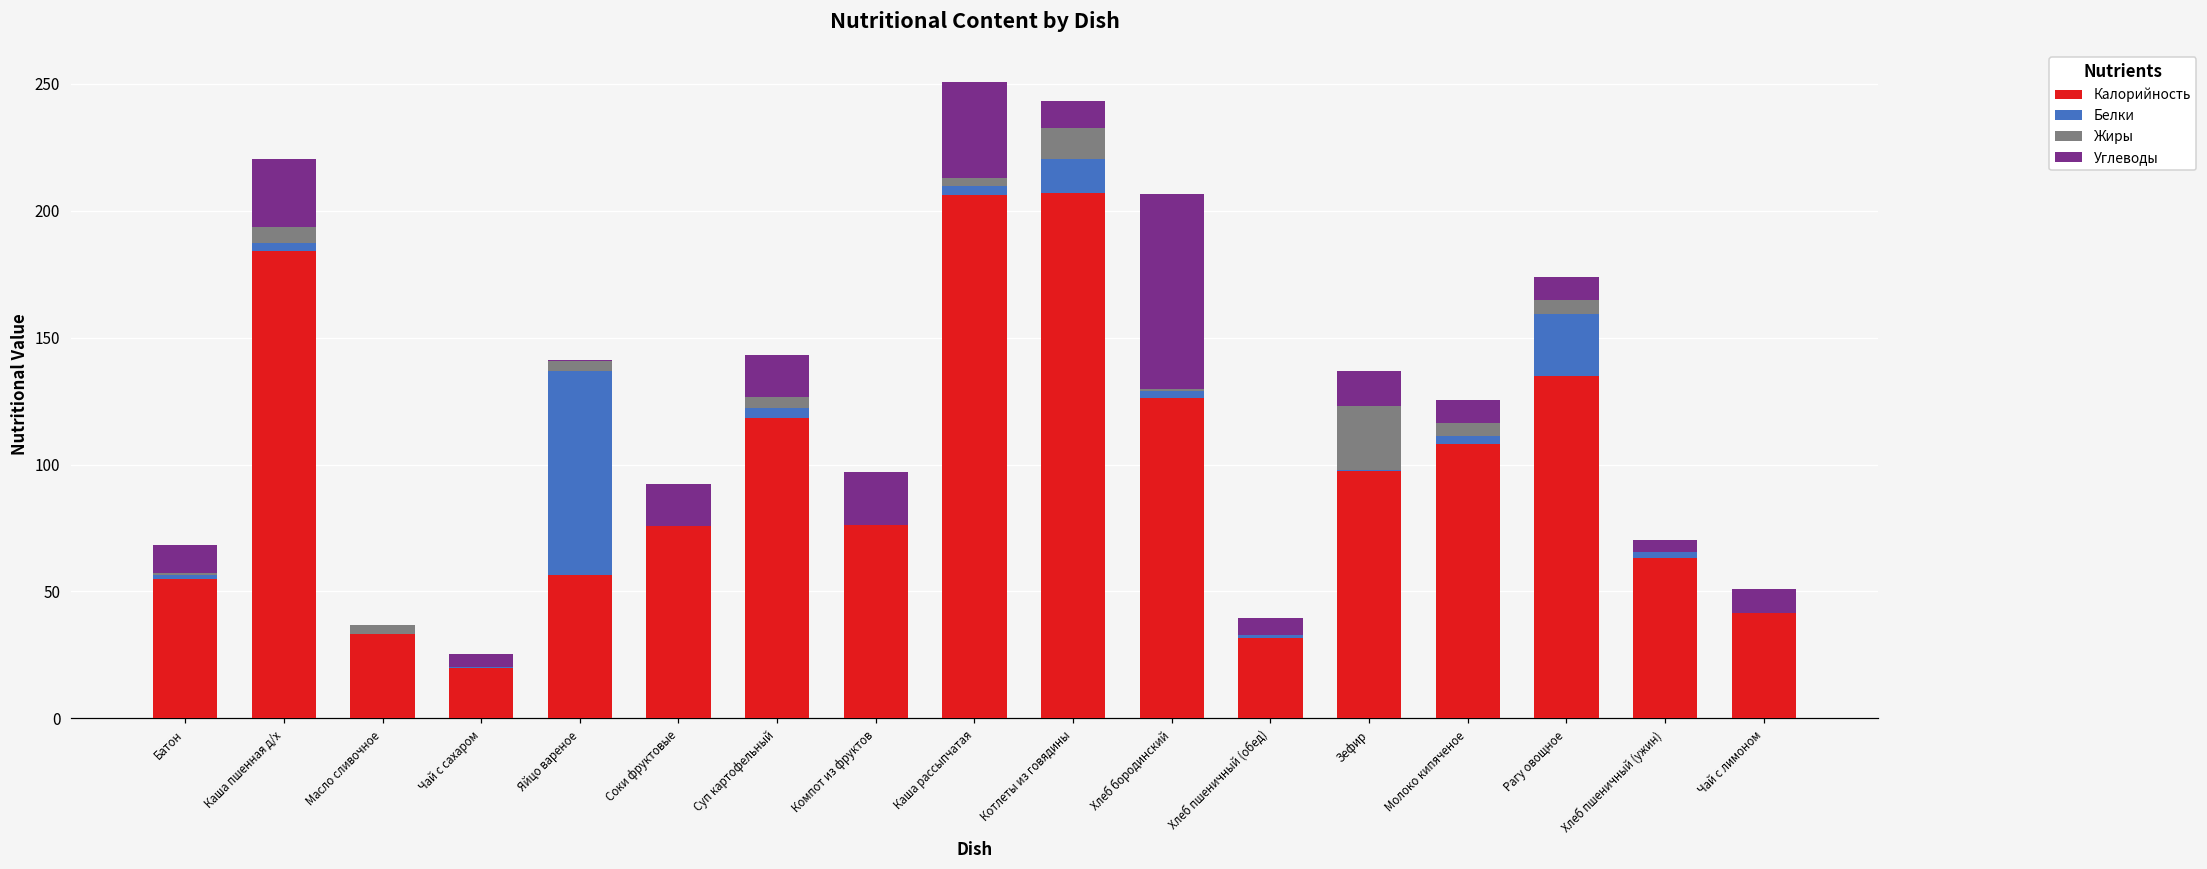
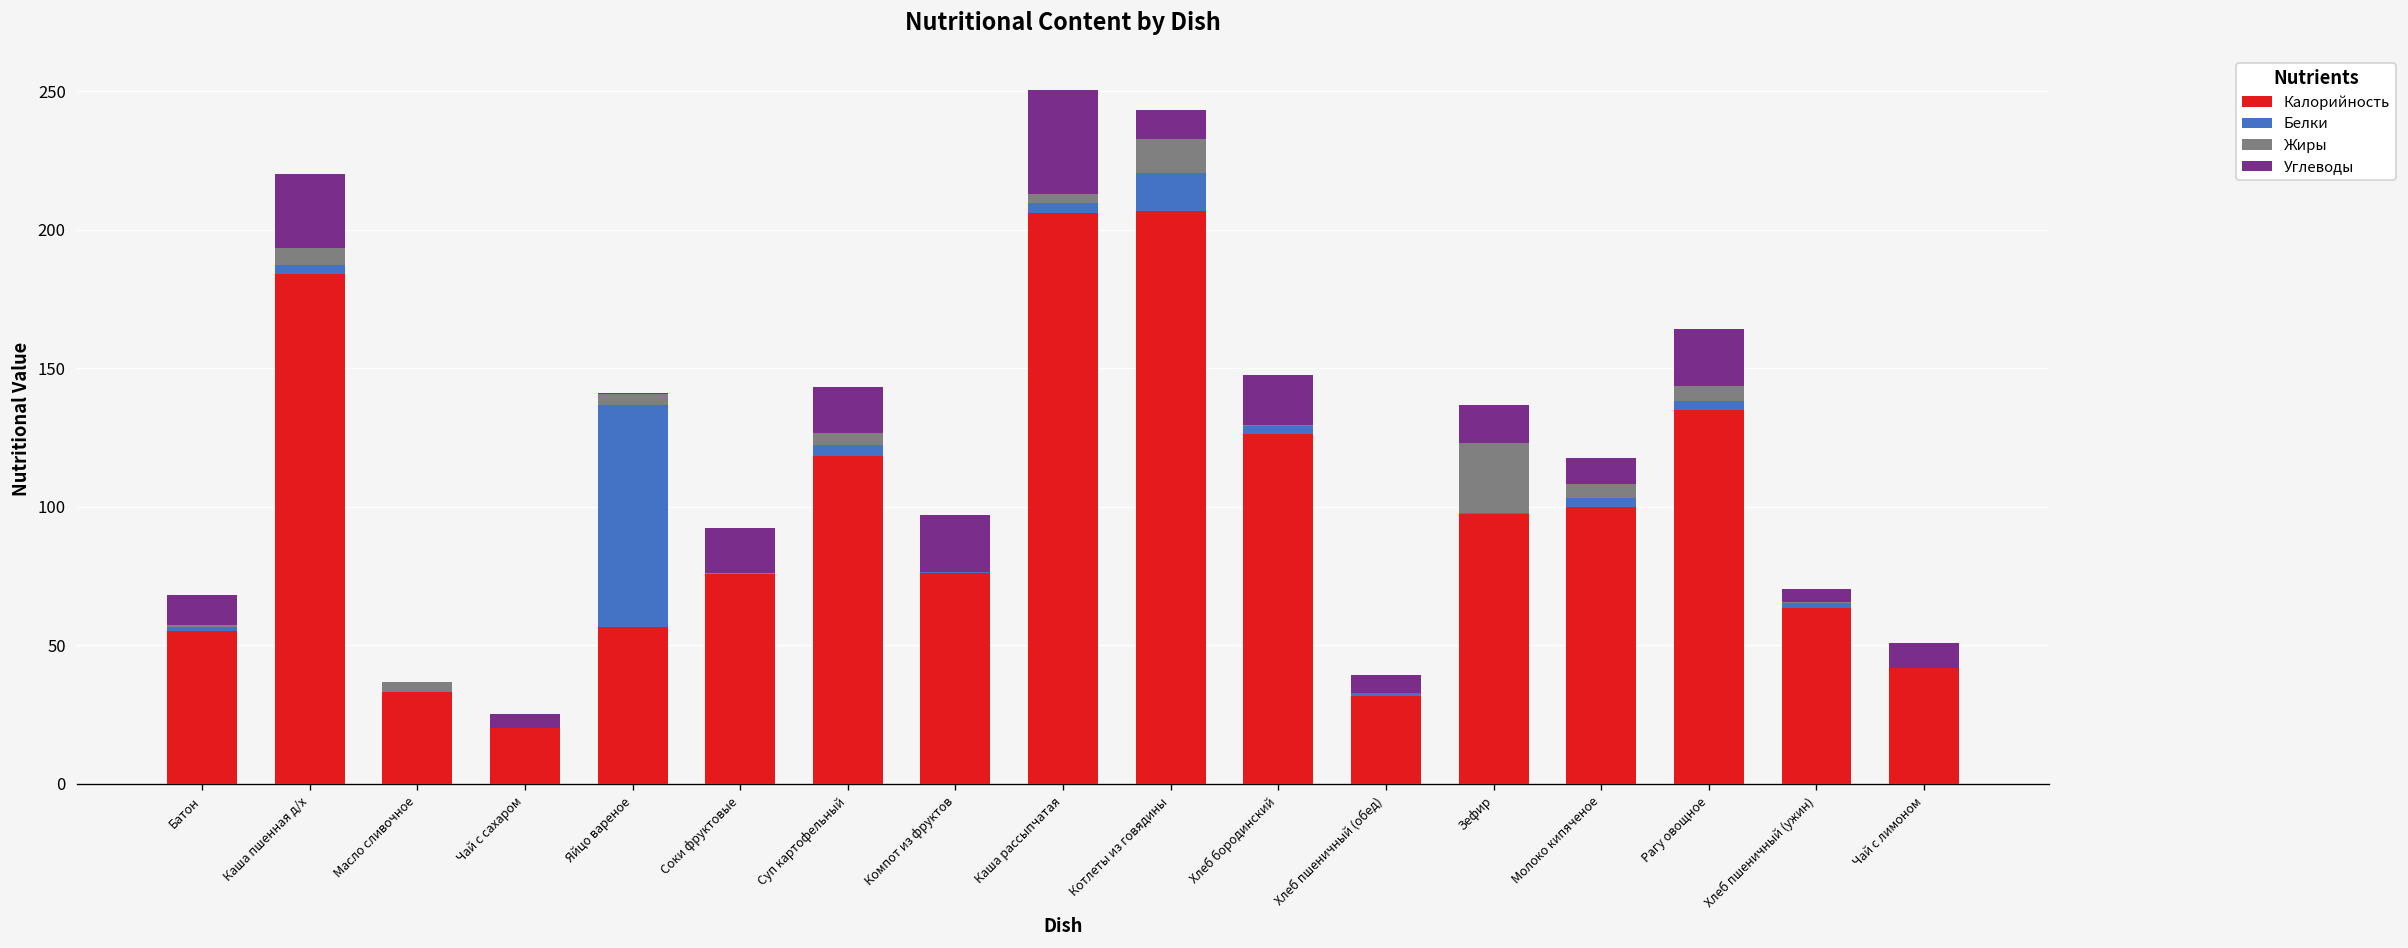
Углеводы, Хлеб бородинский: 77 -> 18
Калорийность, Молоко кипяченое: 108 -> 100
Белки, Рагу овощное: 24 -> 3
Углеводы, Рагу овощное: 9 -> 20
